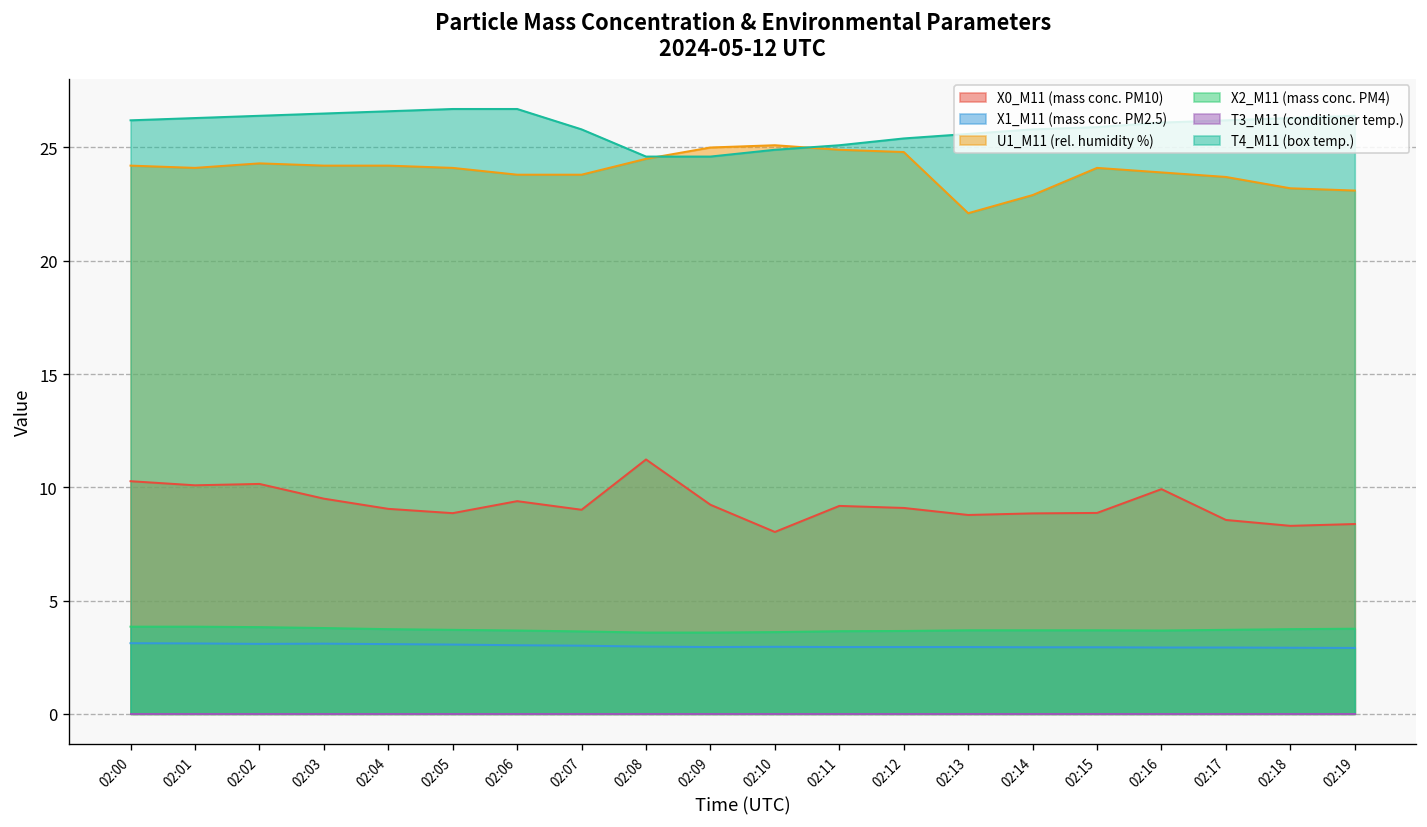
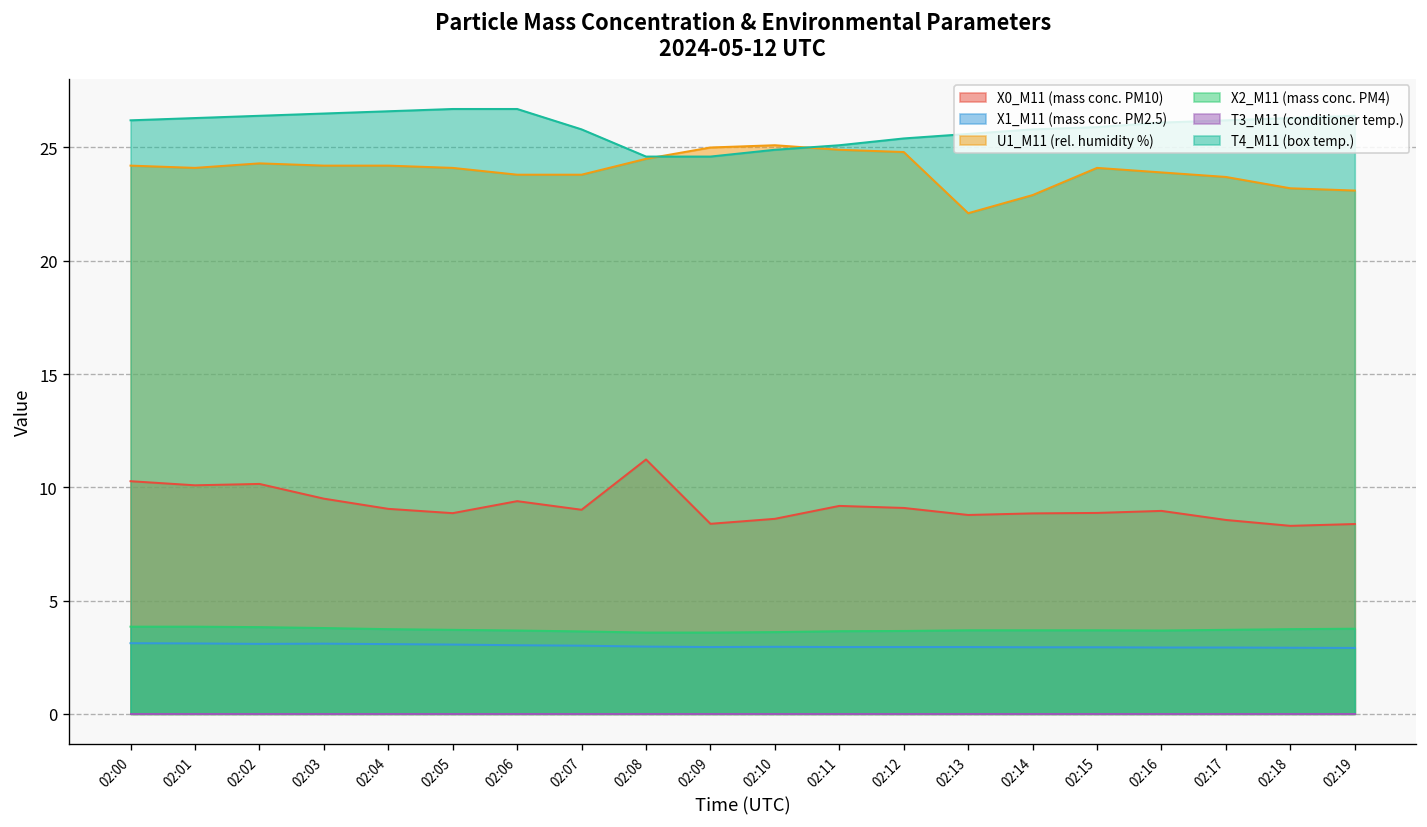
X0_M11 (mass conc. PM10), 02:09: 9.2 -> 8.4
X0_M11 (mass conc. PM10), 02:10: 8.0 -> 8.6
X0_M11 (mass conc. PM10), 02:16: 9.9 -> 9.0
